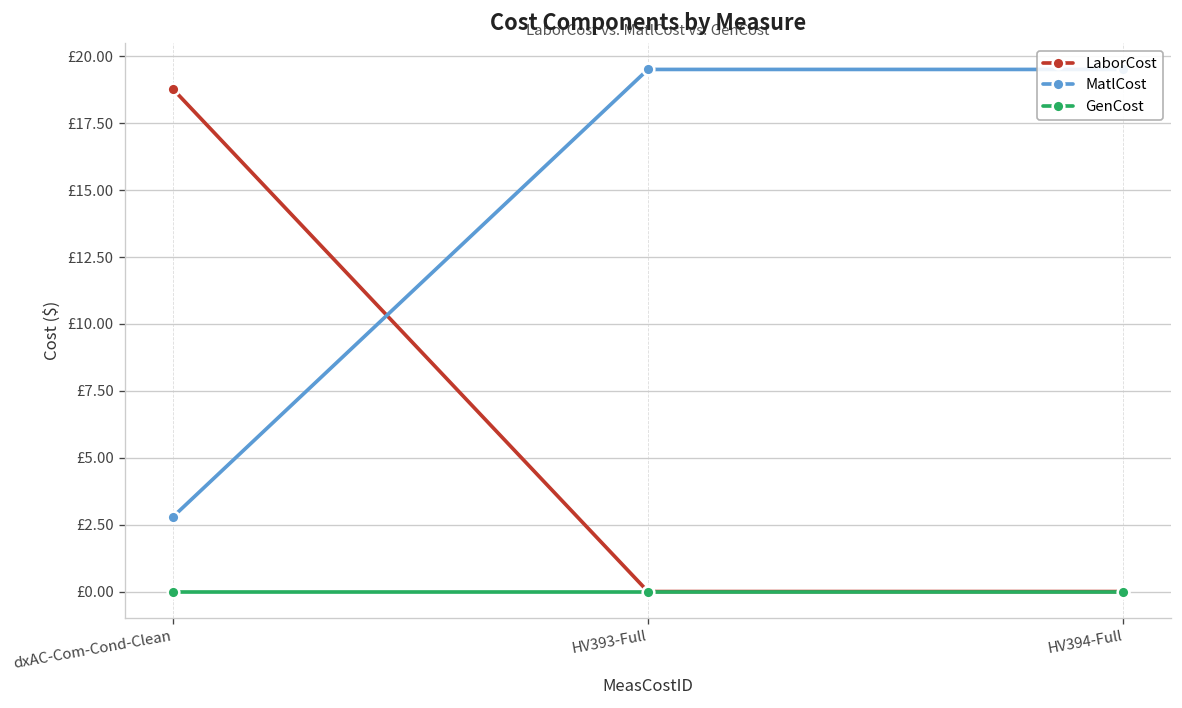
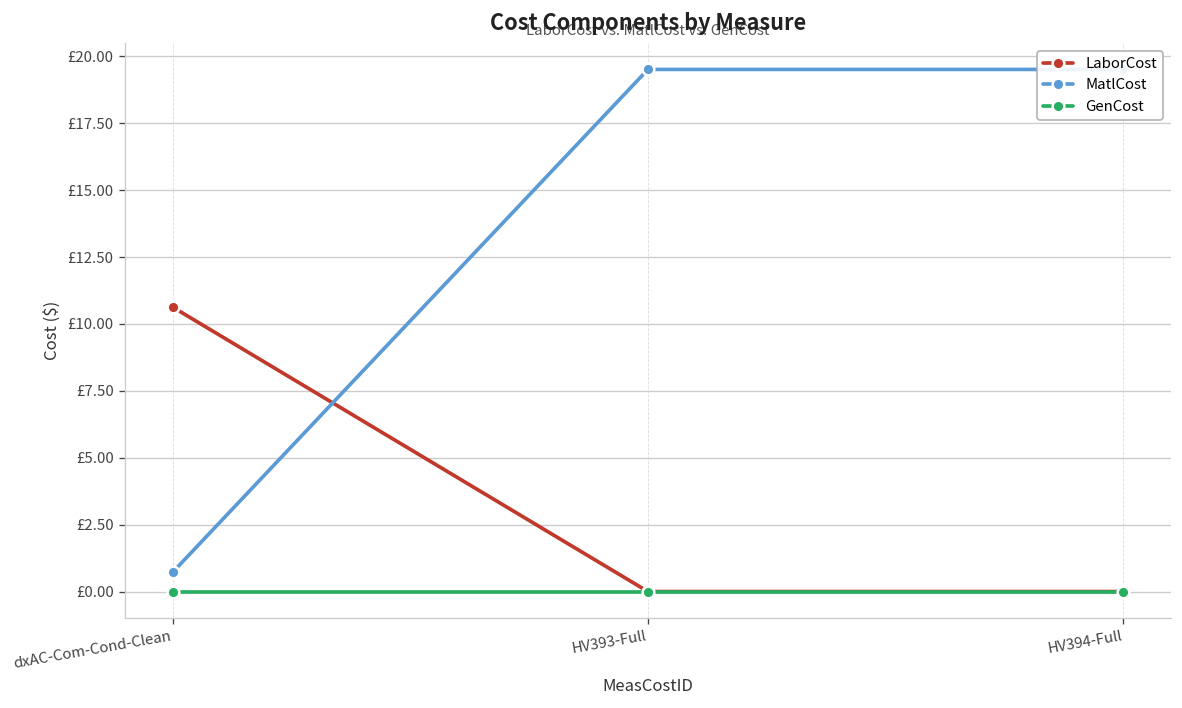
LaborCost, dxAC-Com-Cond-Clean: £18.8 -> £10.6
MatlCost, dxAC-Com-Cond-Clean: £2.8 -> £0.7
